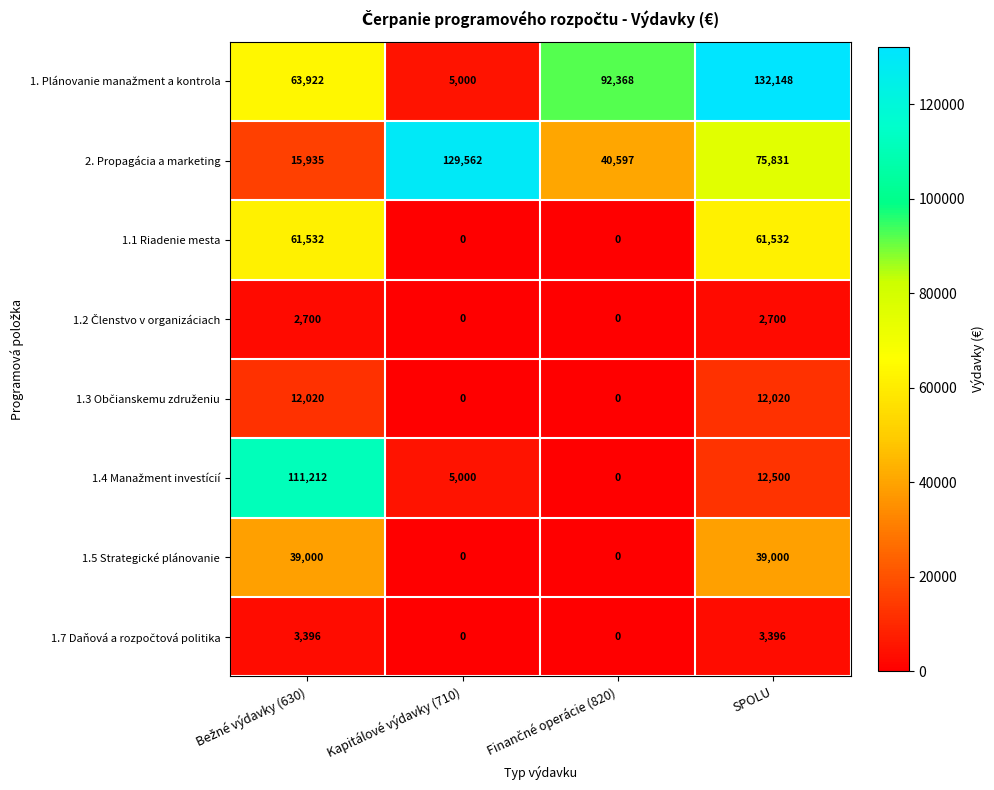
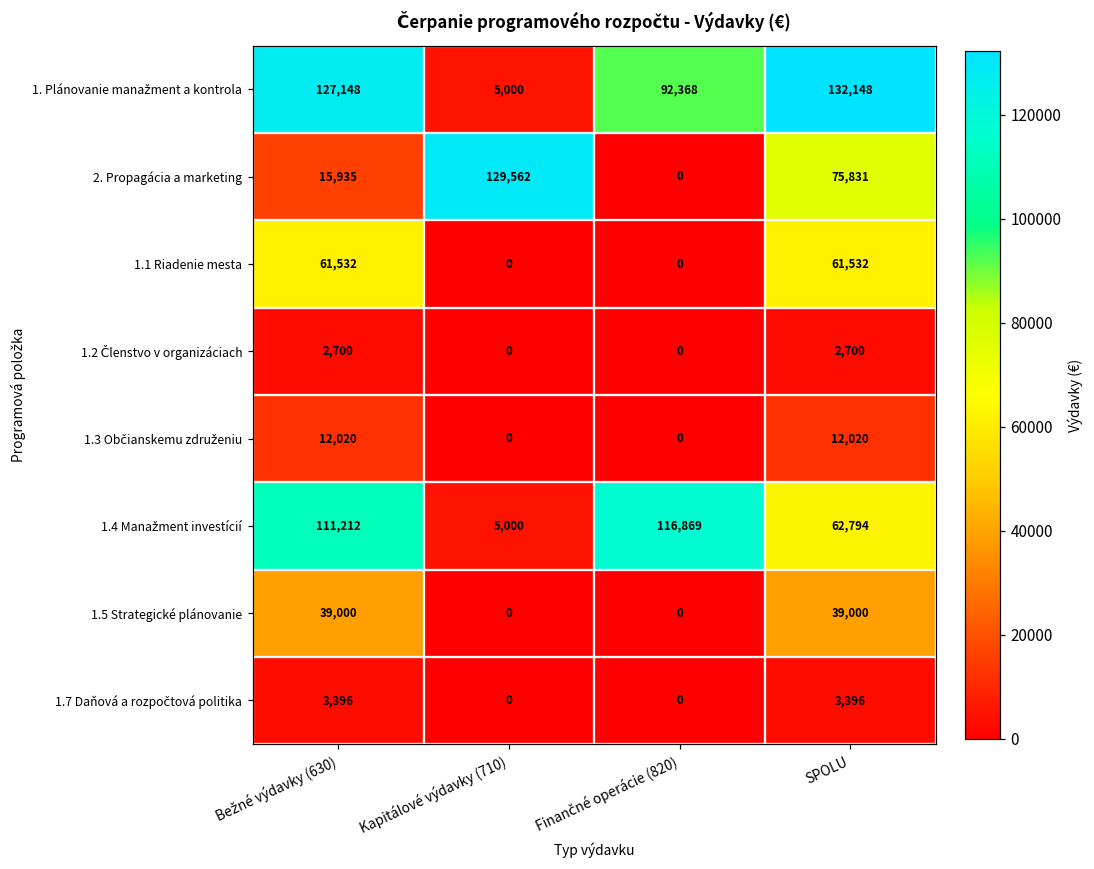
1. Plánovanie manažment a kontrola, Bežné výdavky (630): 63,922 -> 127,148
2. Propagácia a marketing, Finančné operácie (820): 40,597 -> 0
1.4 Manažment investícií, Finančné operácie (820): 0 -> 116,869
1.4 Manažment investícií, SPOLU: 12,500 -> 62,794
